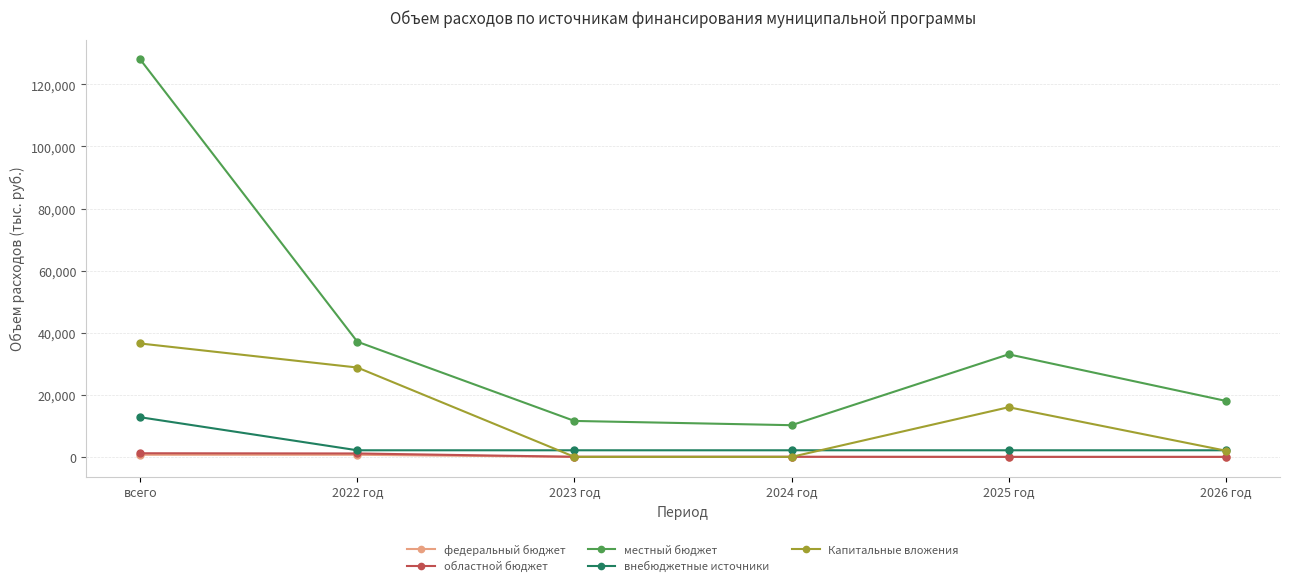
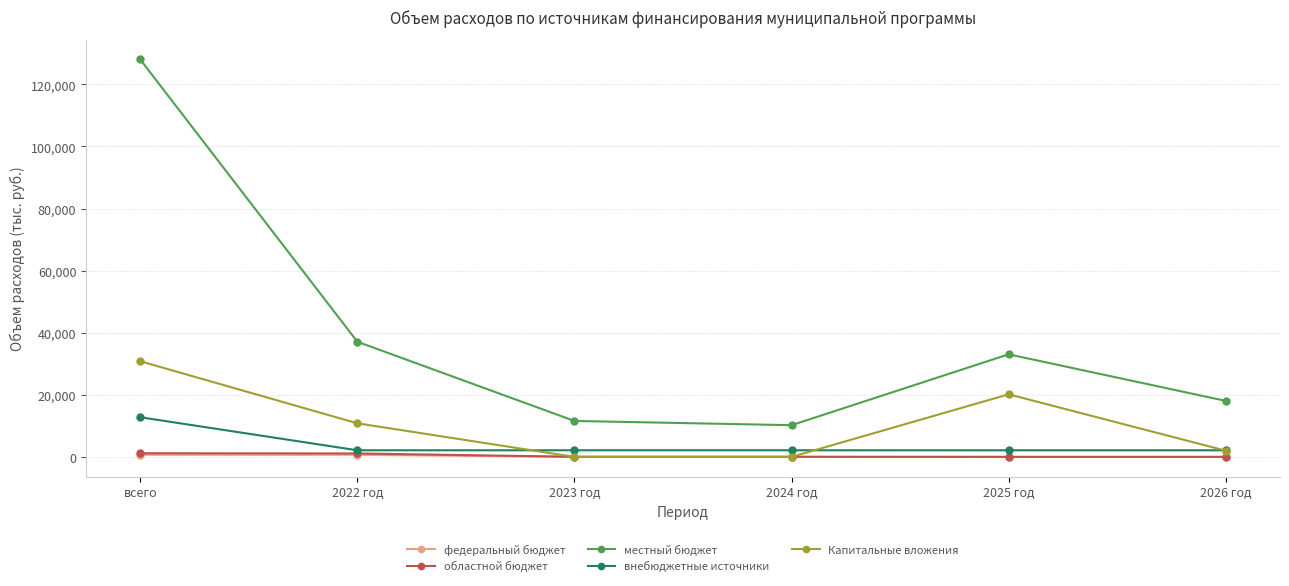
Капитальные вложения, всего: 37,000 -> 31,000
Капитальные вложения, 2022 год: 29,000 -> 11,000
Капитальные вложения, 2025 год: 16,000 -> 20,000
